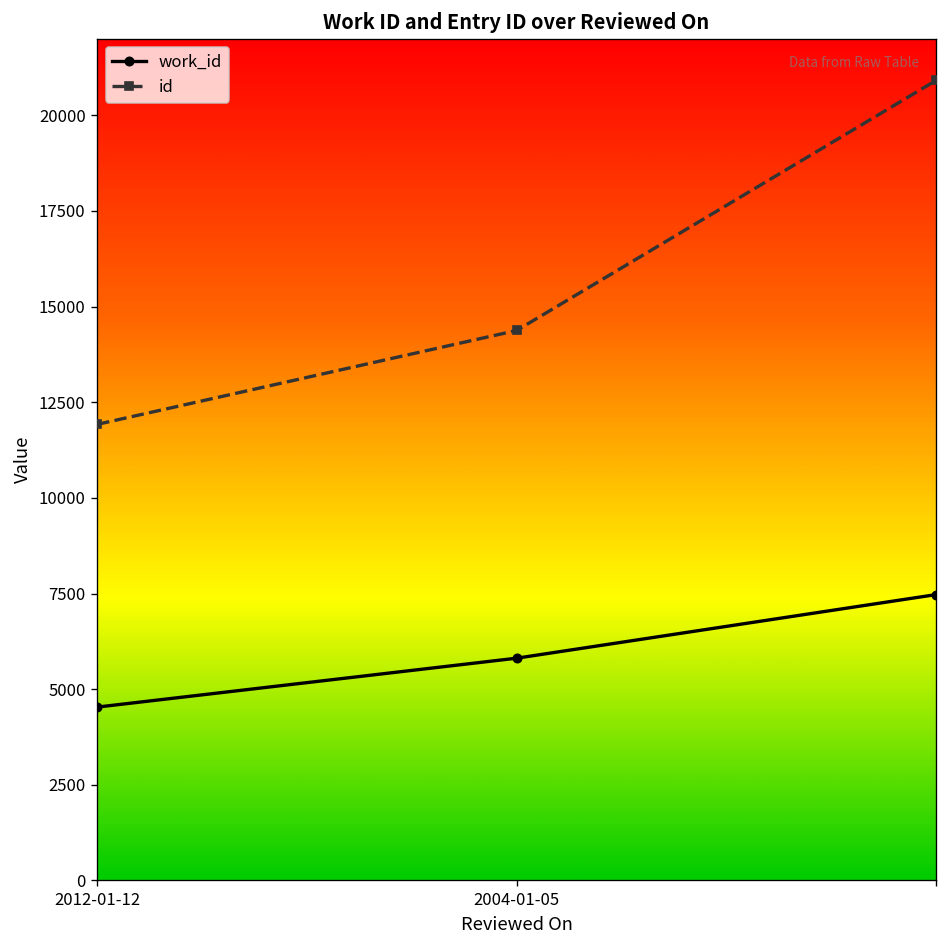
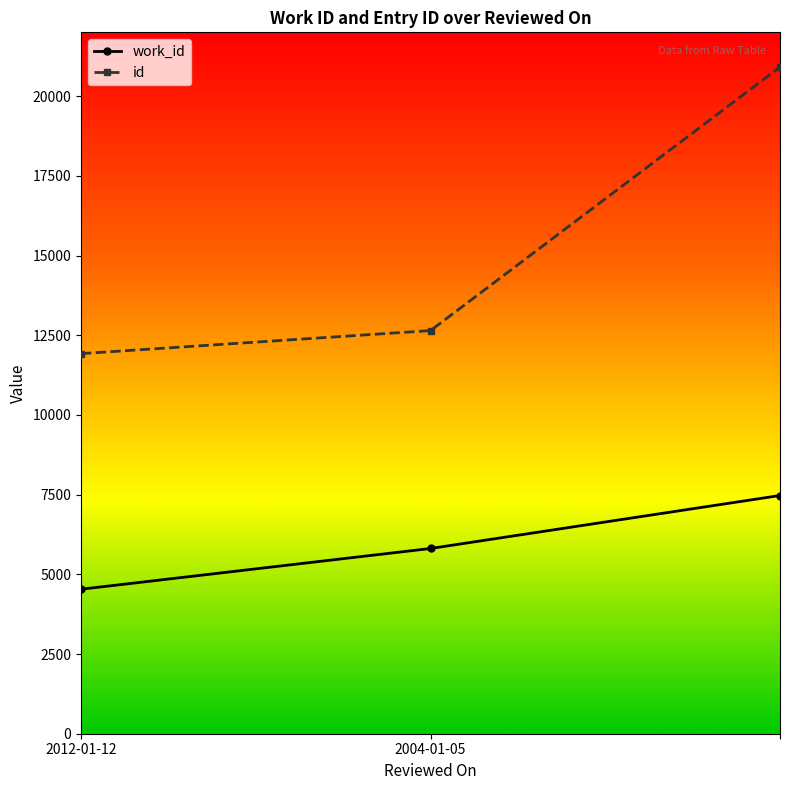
id, 2004-01-05: 14400 -> 12600
